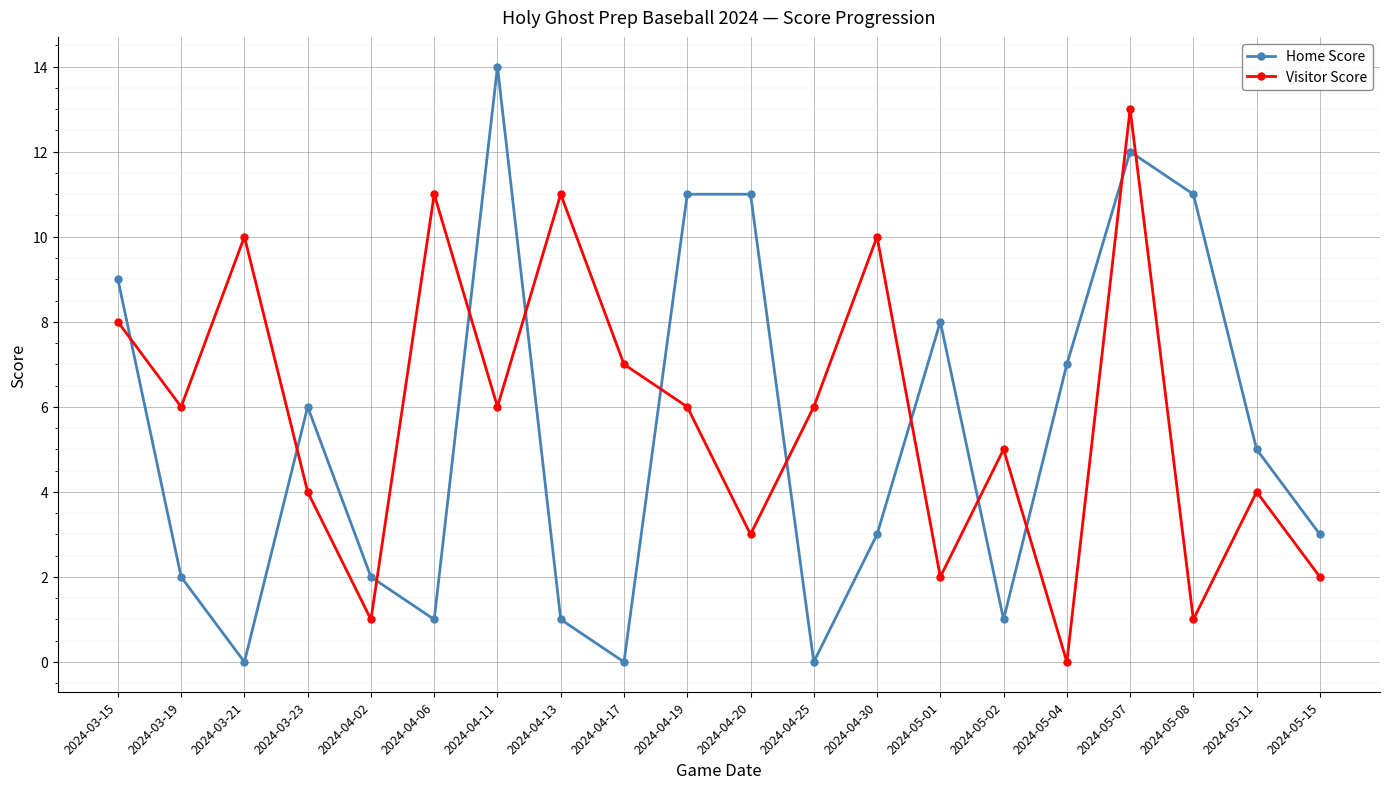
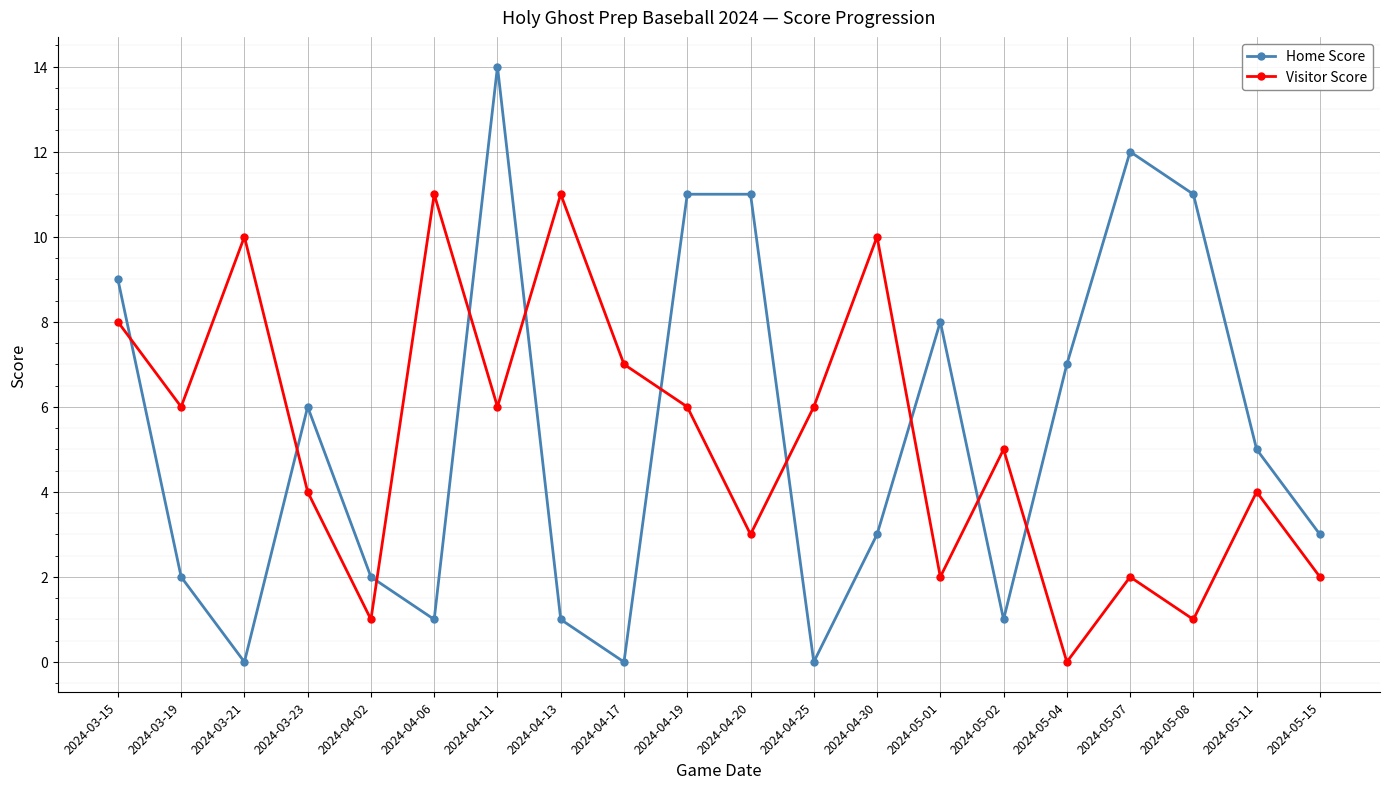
Visitor Score, 2024-05-07: 13 -> 2
